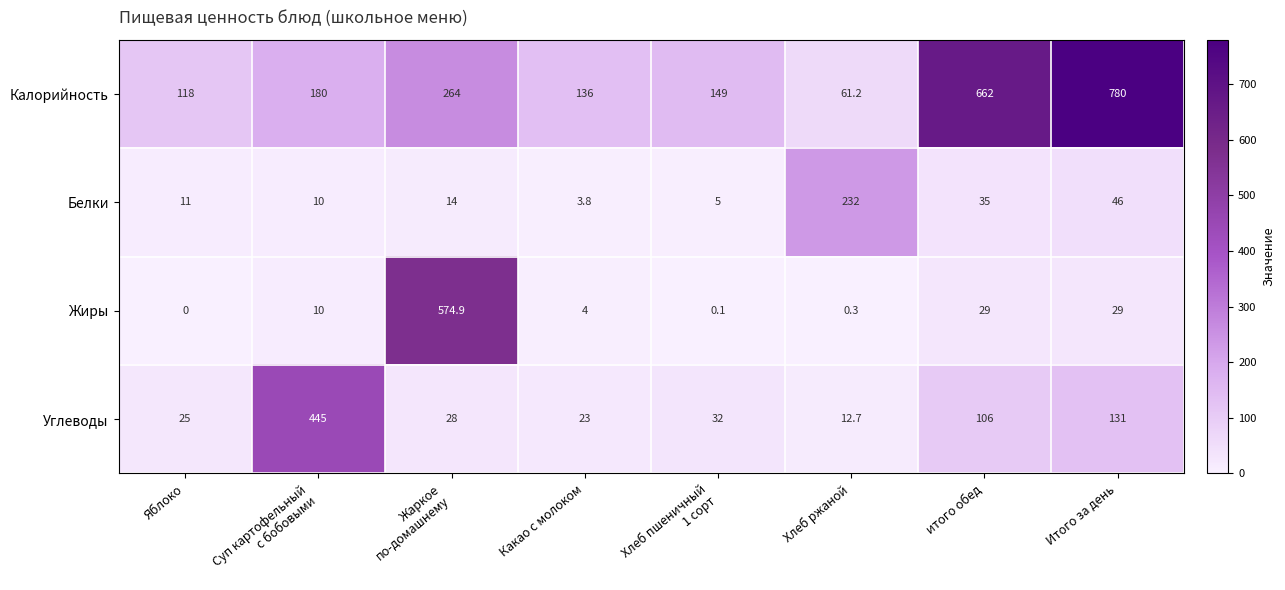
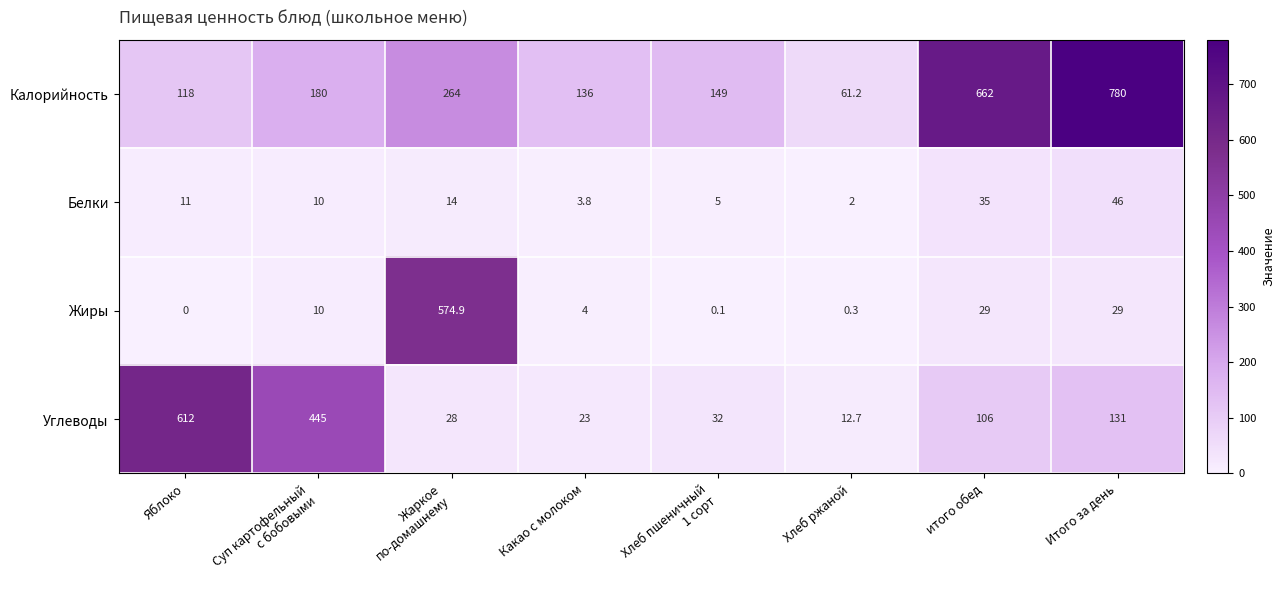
Белки, Хлеб ржаной: 232 -> 2
Углеводы, Яблоко: 25 -> 612
